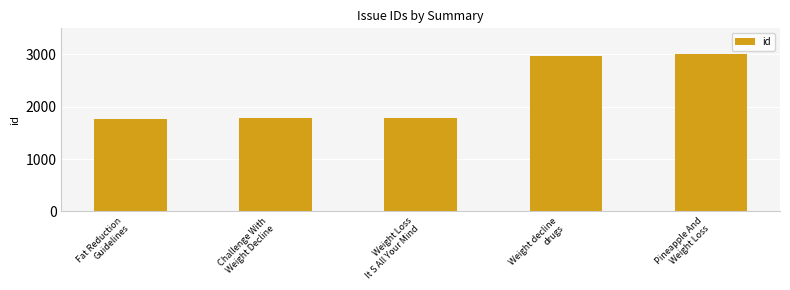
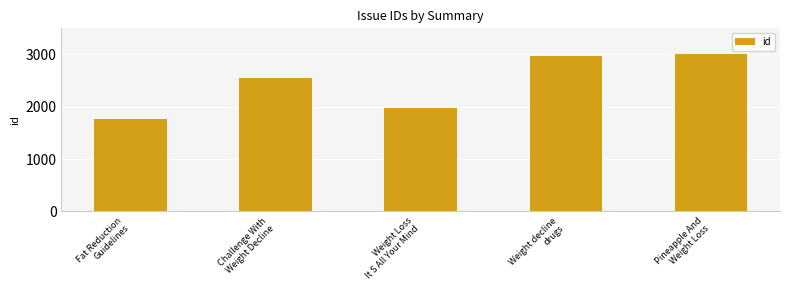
Challenge With Weight Decline: 1800 -> 2500
Weight Loss It S All Your Mind: 1800 -> 2000
